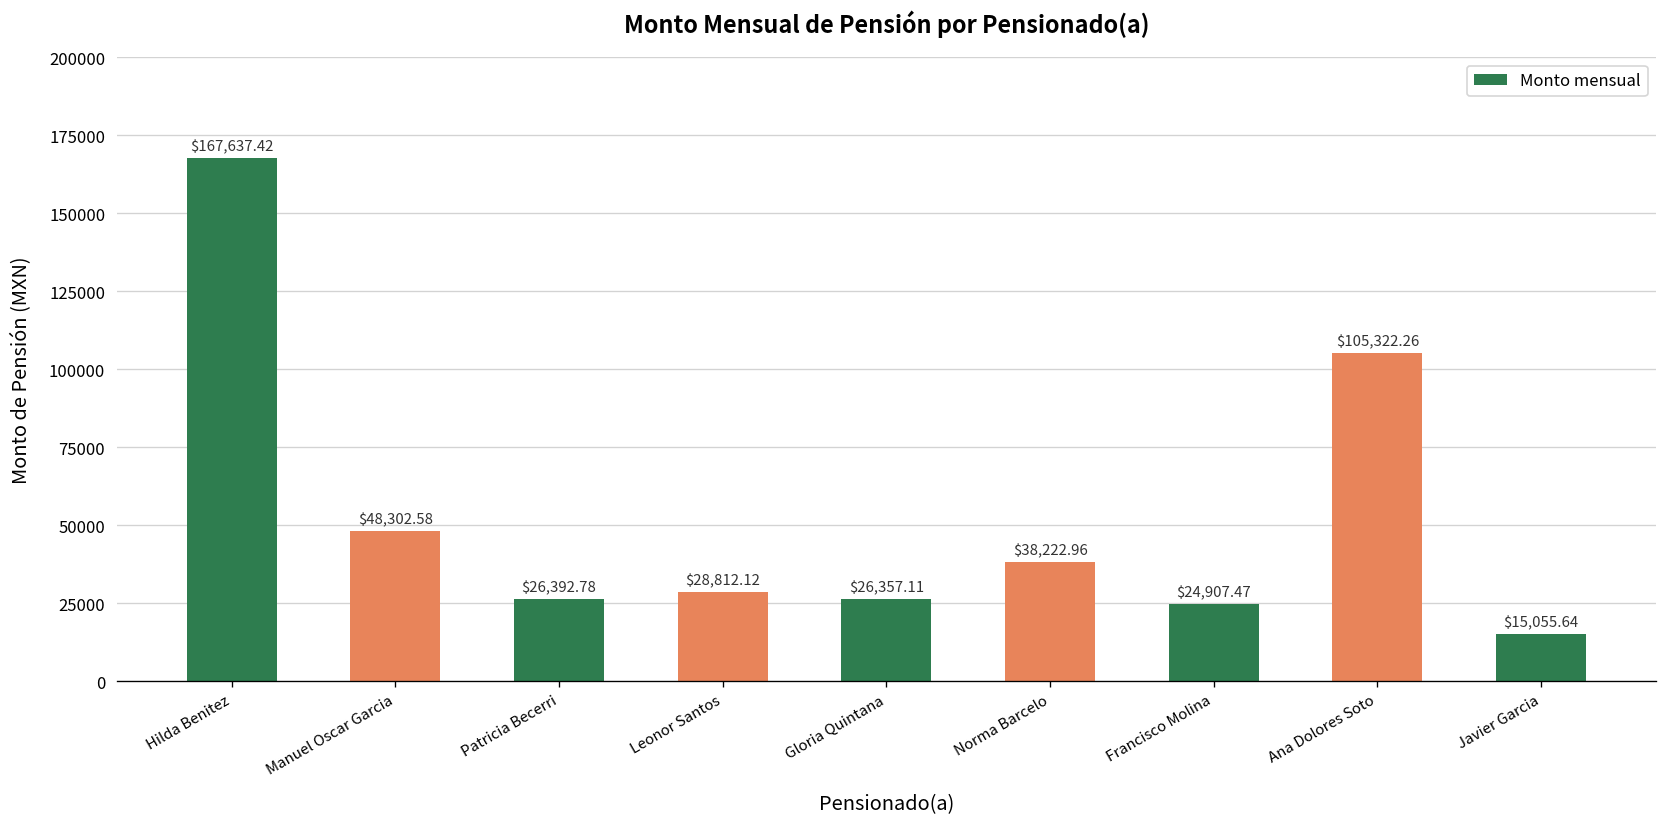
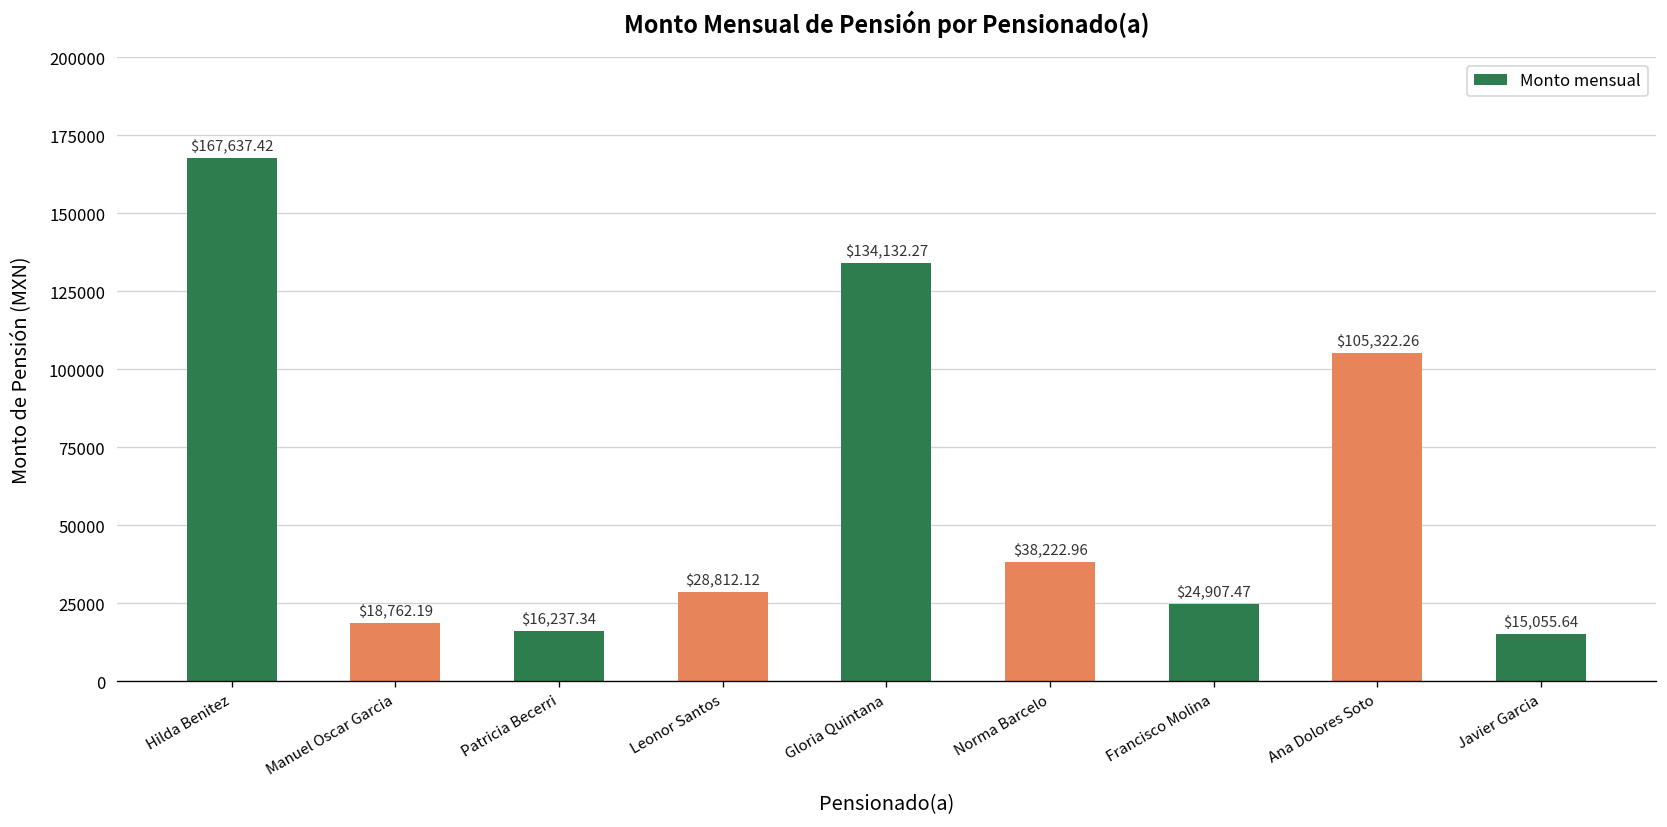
Manuel Oscar Garcia: $48,302.58 -> $18,762.19
Patricia Becerri: $26,392.78 -> $16,237.34
Gloria Quintana: $26,357.11 -> $134,132.27
